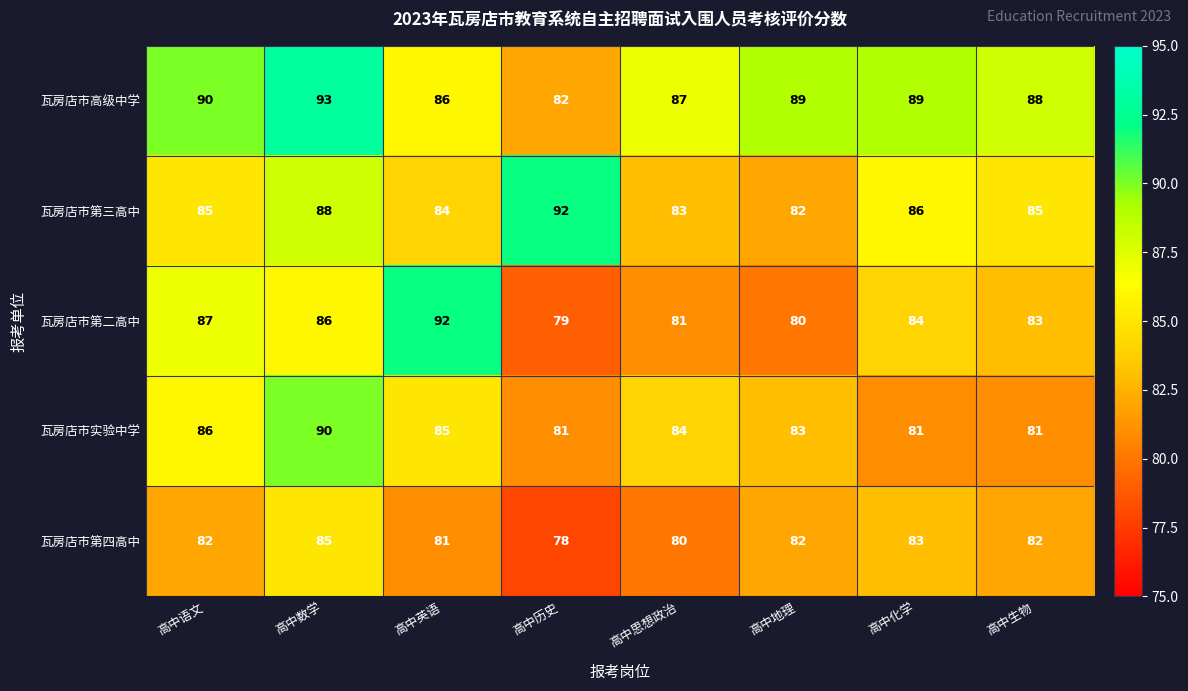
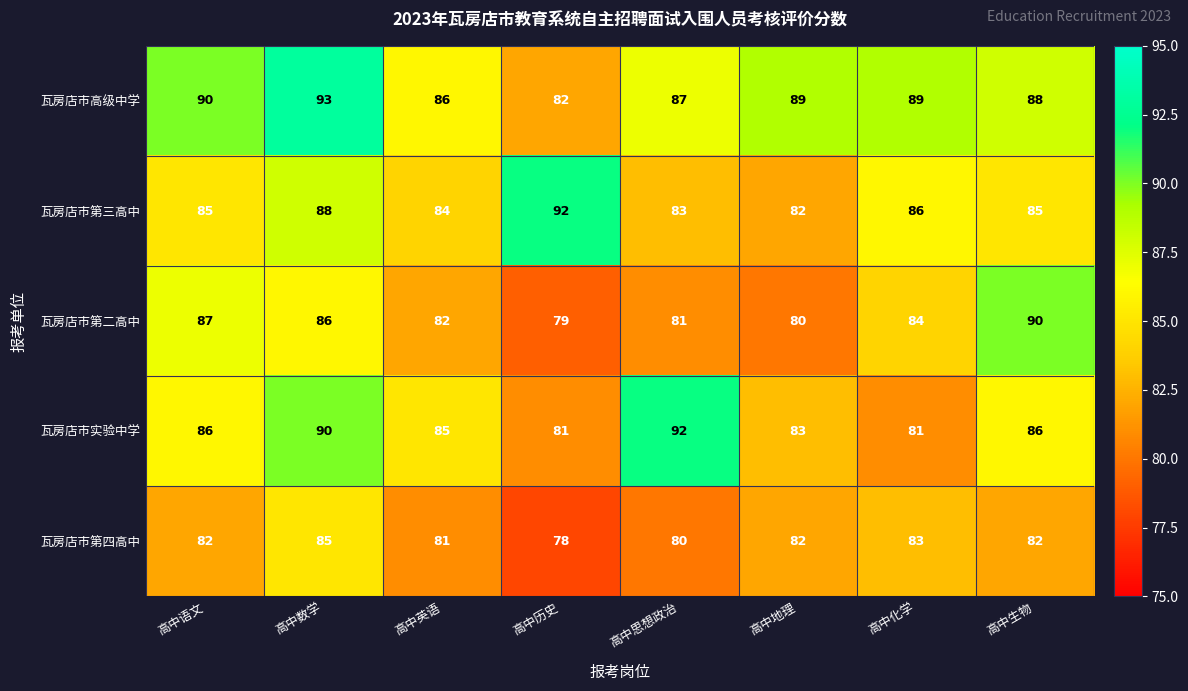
瓦房店市第二高中, 高中英语: 92 -> 82
瓦房店市第二高中, 高中生物: 83 -> 90
瓦房店市实验中学, 高中思想政治: 84 -> 92
瓦房店市实验中学, 高中生物: 81 -> 86
